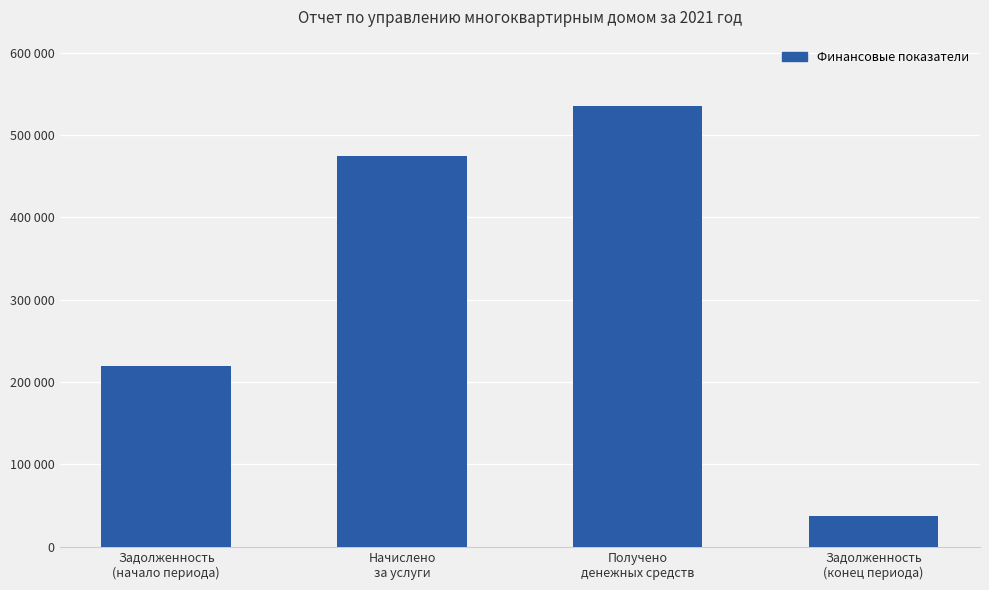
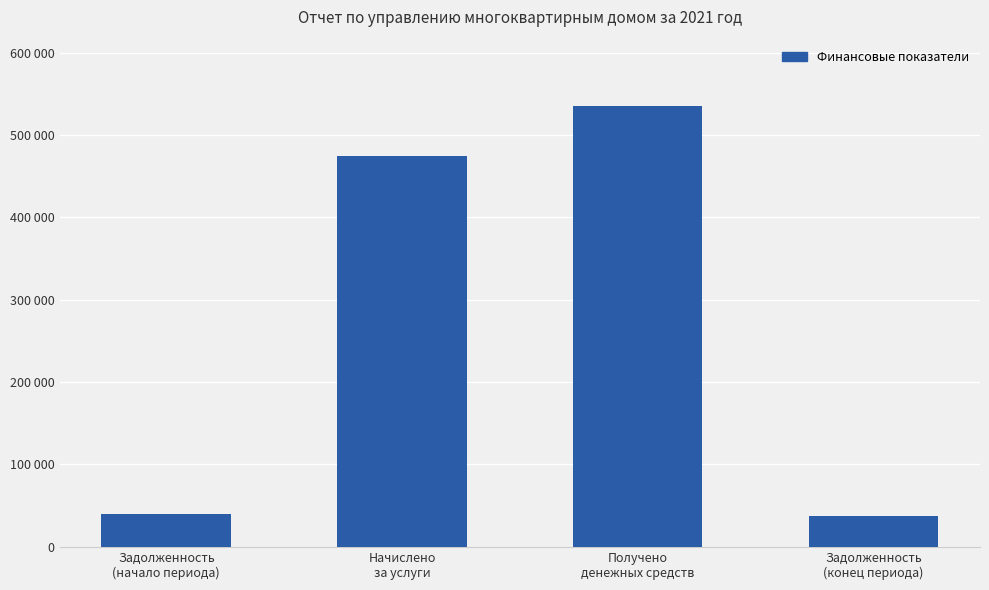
Задолженность (начало периода): 220000 -> 40000
